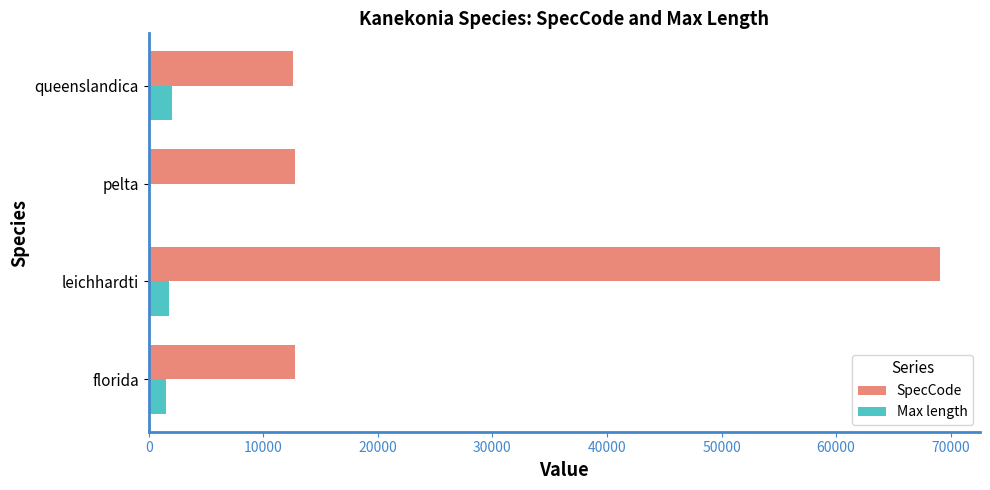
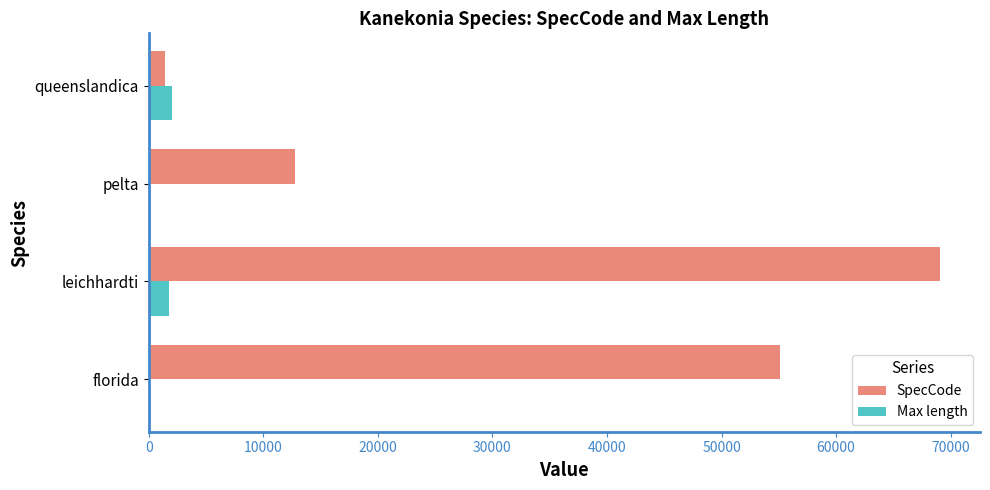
SpecCode, queenslandica: 12600 -> 1400
SpecCode, florida: 12800 -> 55100
Max length, florida: 1500 -> 0
